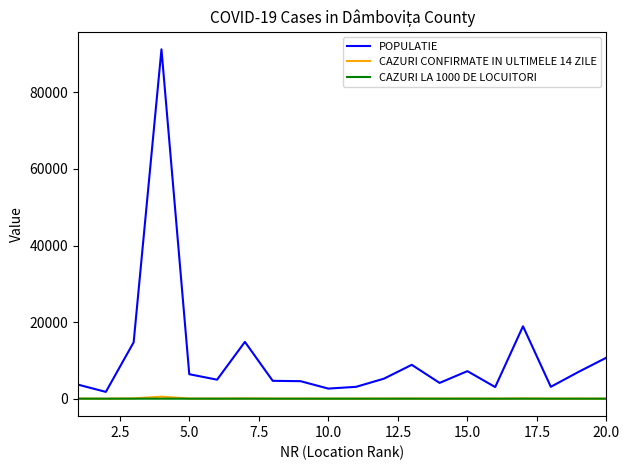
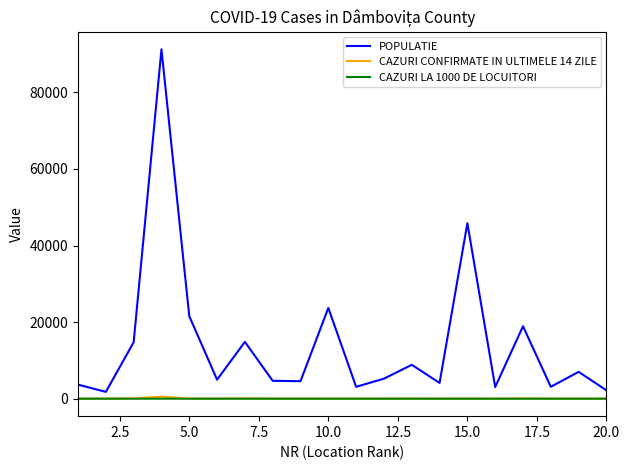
POPULATIE, 5.0: 6000 -> 22000
POPULATIE, 10.0: 3000 -> 24000
POPULATIE, 15.0: 7000 -> 46000
POPULATIE, 20.0: 11000 -> 2000
